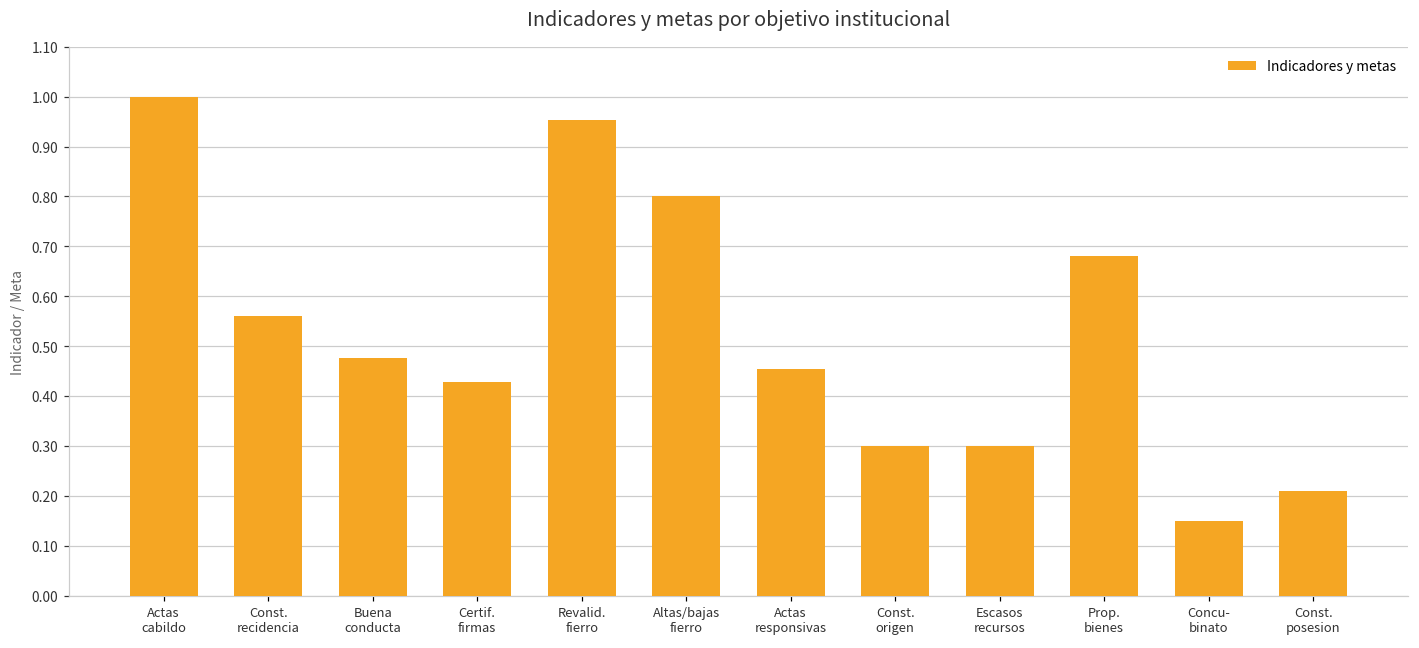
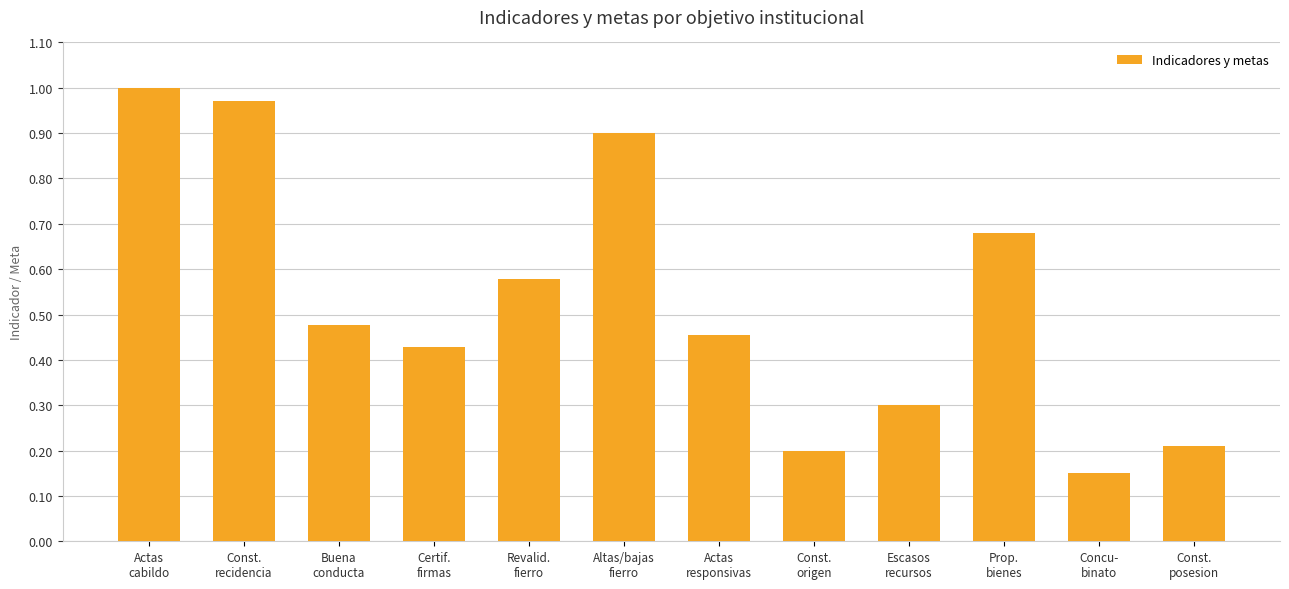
Const. recidencia: 0.56 -> 0.97
Revalid. fierro: 0.95 -> 0.58
Altas/bajas fierro: 0.8 -> 0.9
Const. origen: 0.3 -> 0.2
